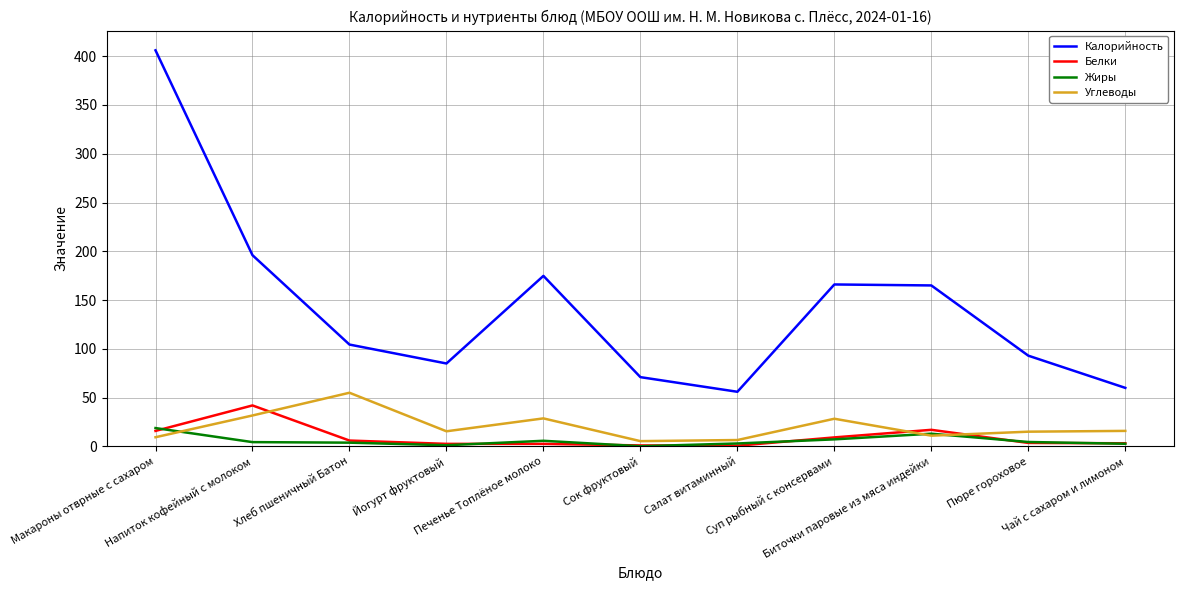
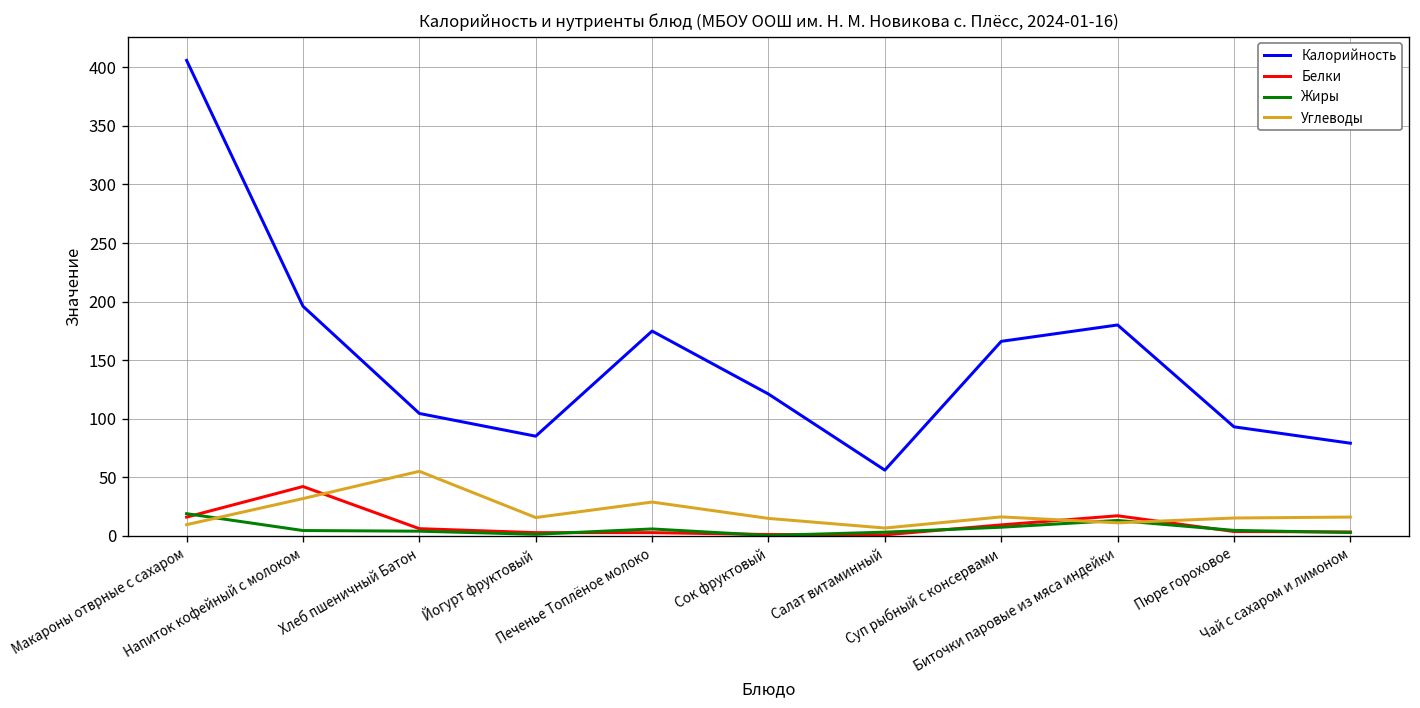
Калорийность, Сок фруктовый: 70 -> 120
Углеводы, Сок фруктовый: 5 -> 15
Углеводы, Суп рыбный с консервами: 30 -> 20
Калорийность, Биточки паровые из мяса индейки: 170 -> 180
Калорийность, Чай с сахаром и лимоном: 60 -> 80
